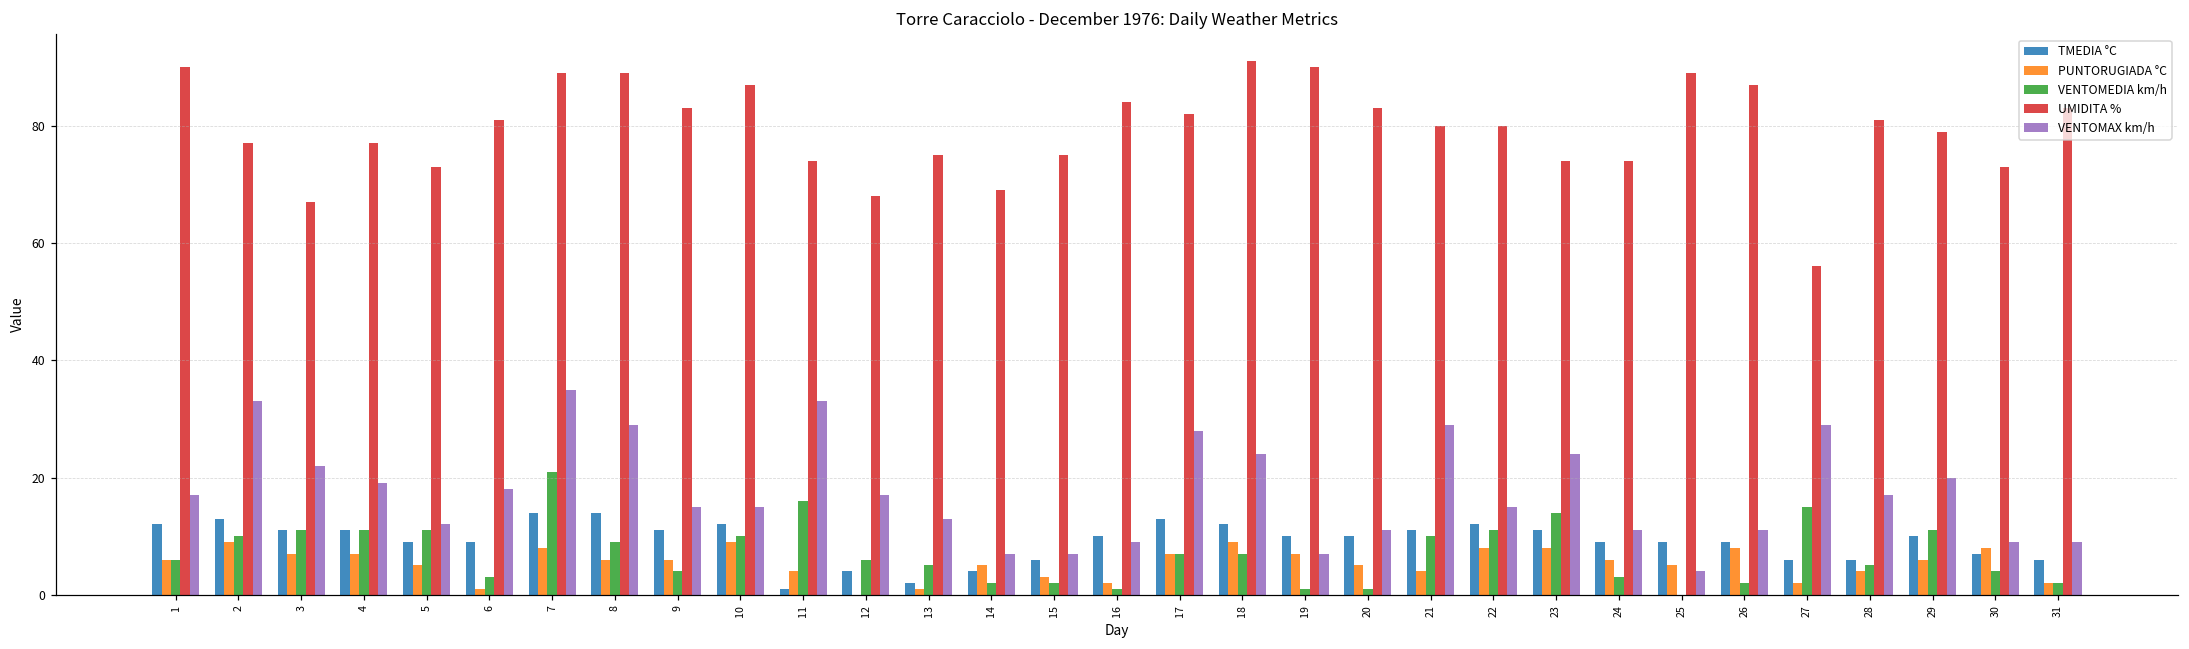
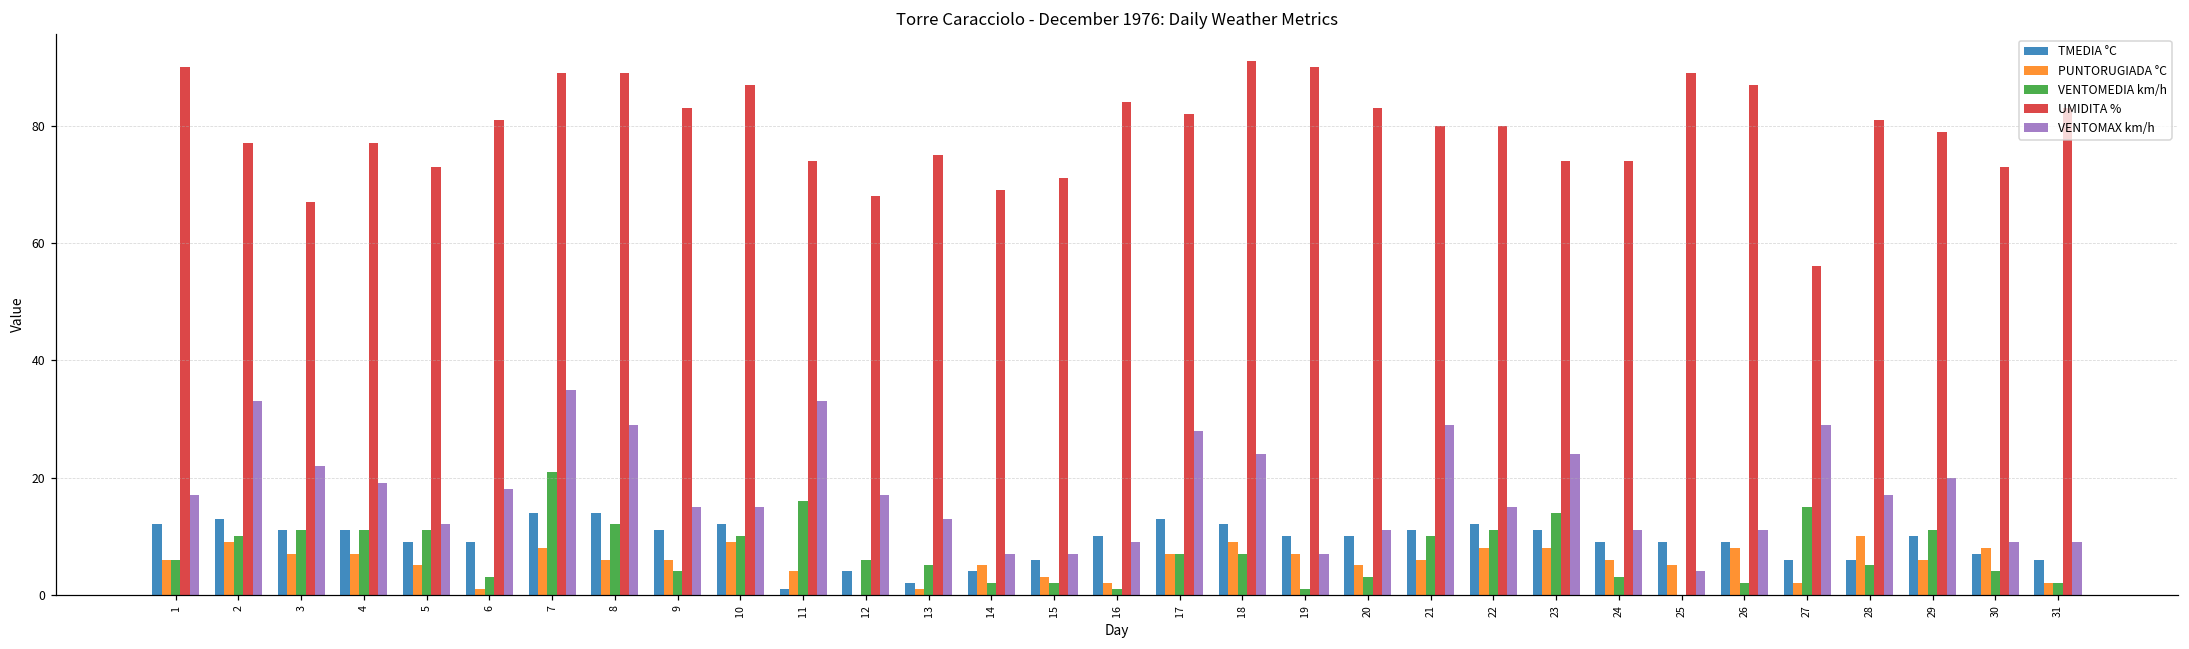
VENTOMEDIA km/h, 8: 9 -> 12
UMIDITA %, 15: 75 -> 71
VENTOMEDIA km/h, 20: 1 -> 3
PUNTORUGIADA °C, 21: 4 -> 6
PUNTORUGIADA °C, 28: 4 -> 10
